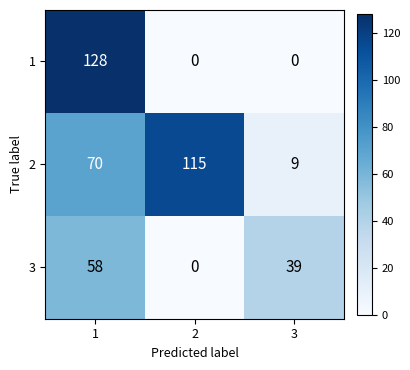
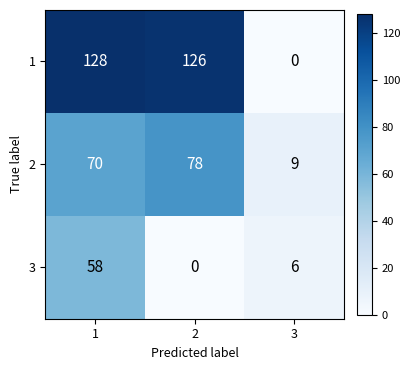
1, 2: 0 -> 126
2, 2: 115 -> 78
3, 3: 39 -> 6
